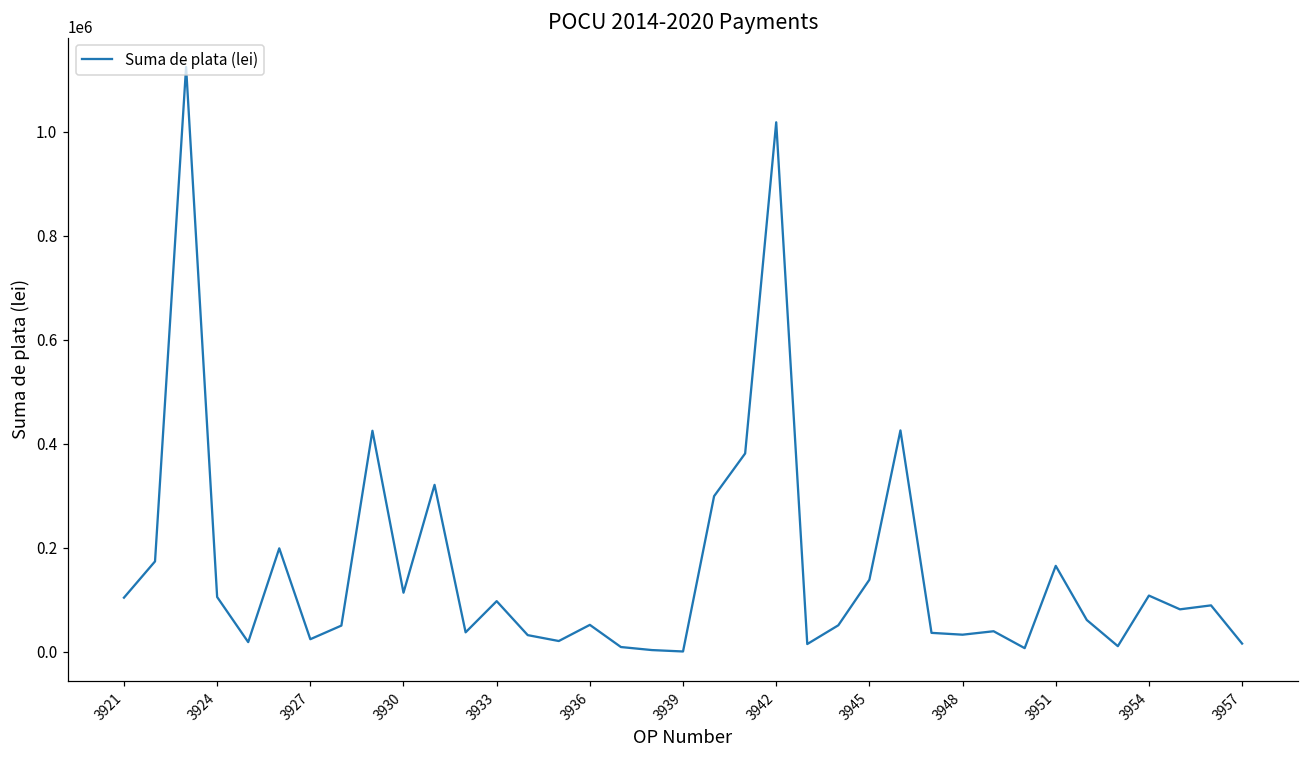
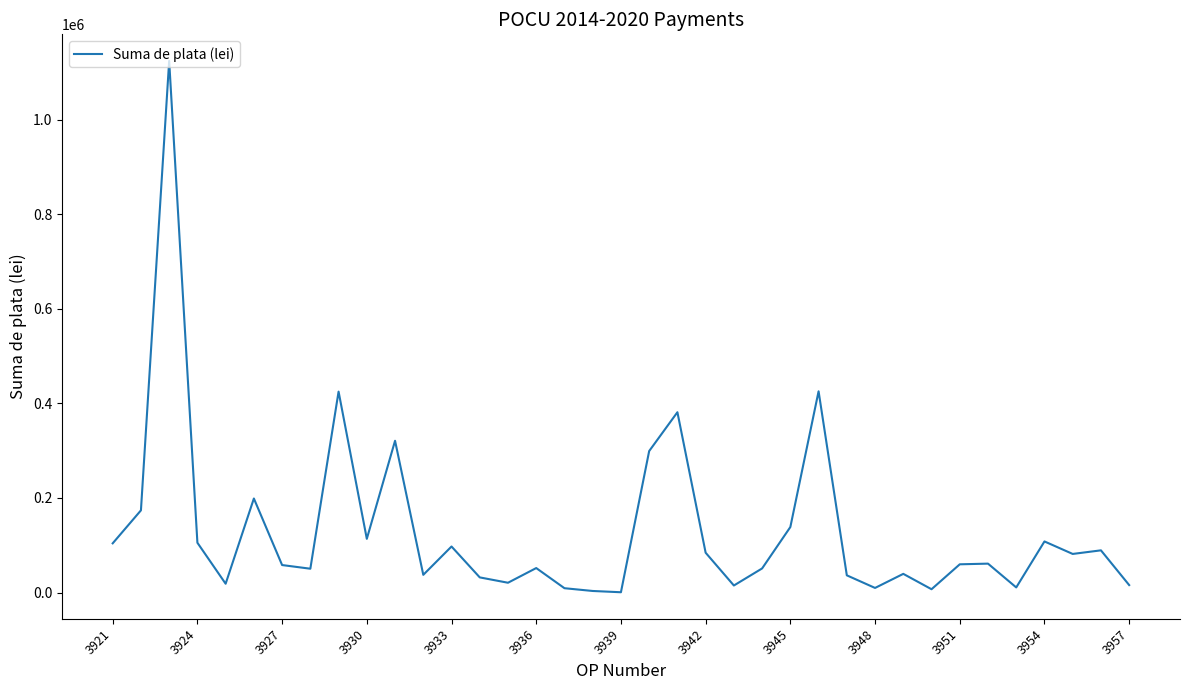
3927: 20000 -> 60000
3942: 1020000 -> 80000
3948: 30000 -> 10000
3951: 170000 -> 60000
